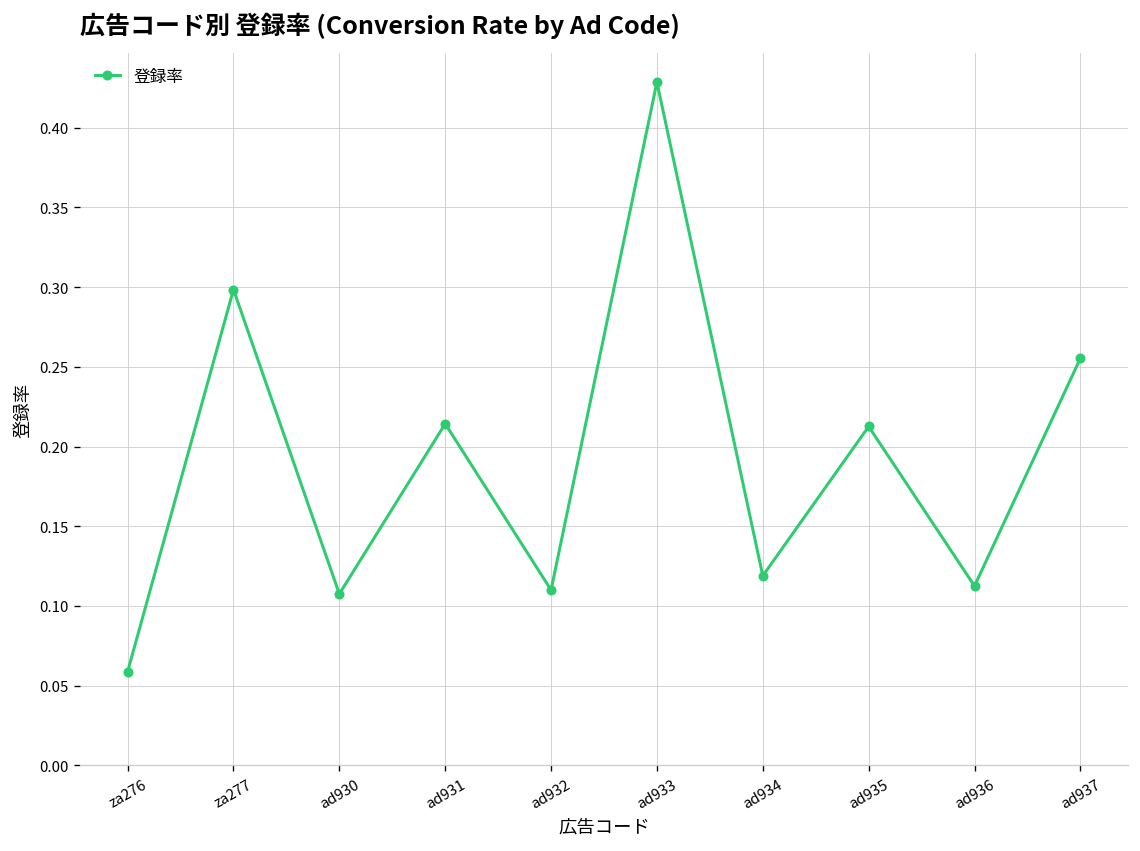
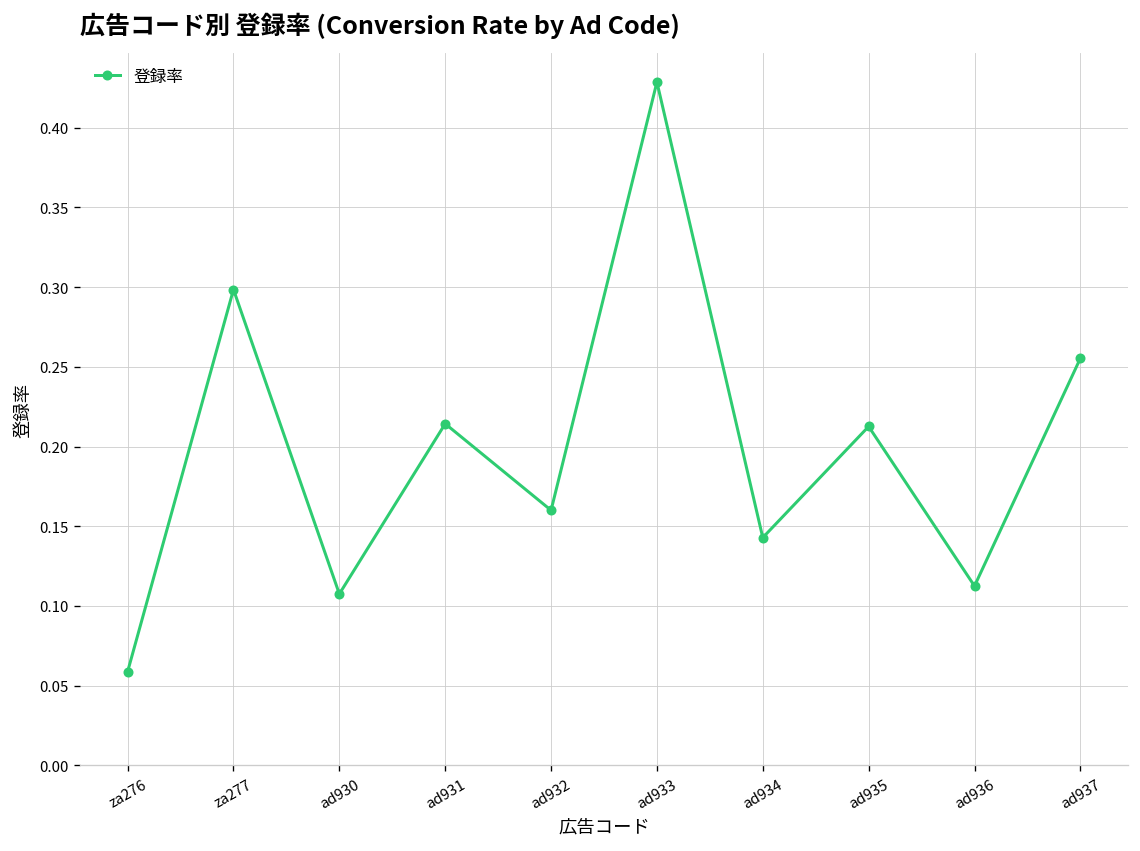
ad932: 0.11 -> 0.16
ad934: 0.119 -> 0.143
